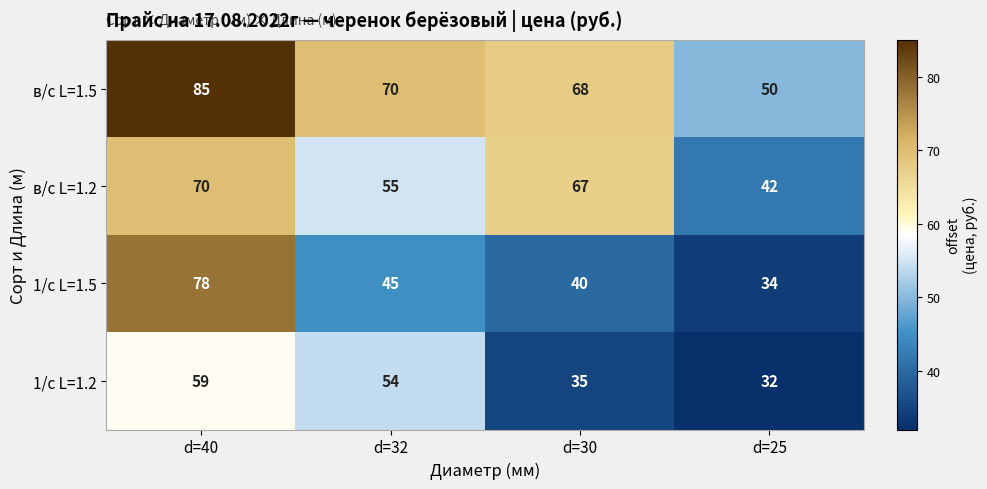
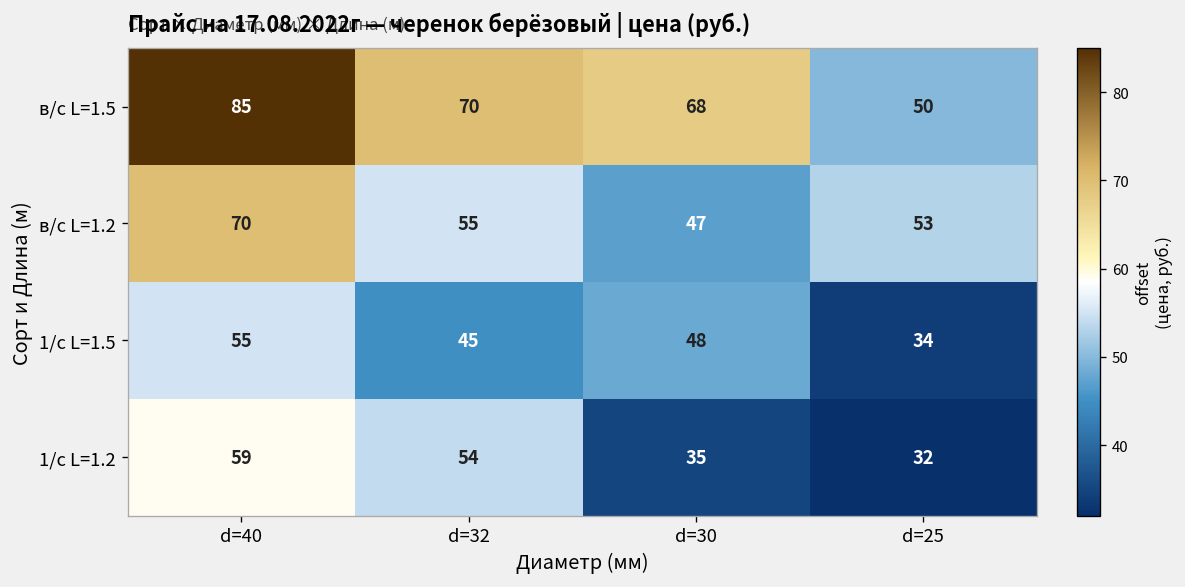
в/с L=1.2, d=30: 67 -> 47
в/с L=1.2, d=25: 42 -> 53
1/с L=1.5, d=40: 78 -> 55
1/с L=1.5, d=30: 40 -> 48
